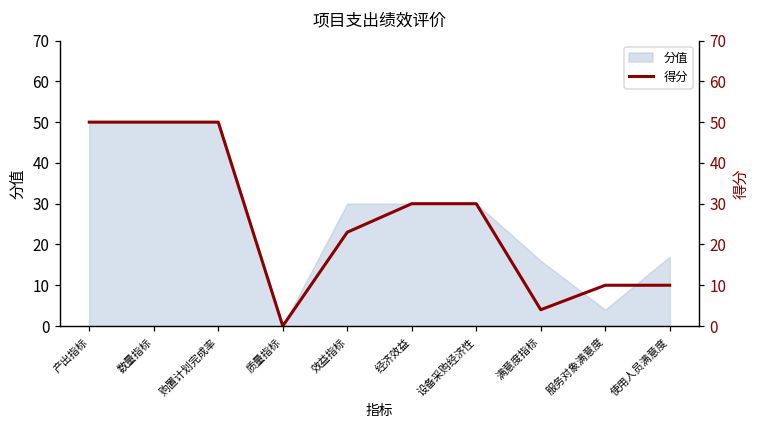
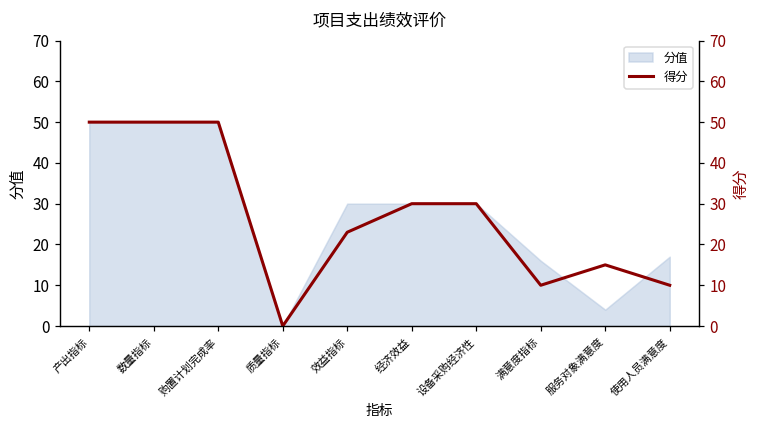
得分, 满意度指标: 4 -> 10
得分, 服务对象满意度: 10 -> 15
